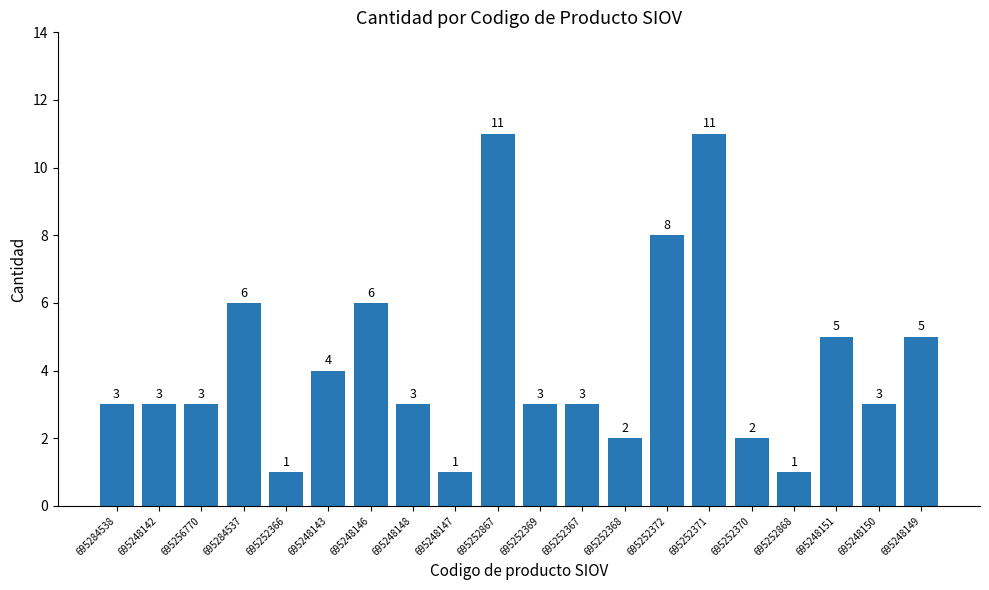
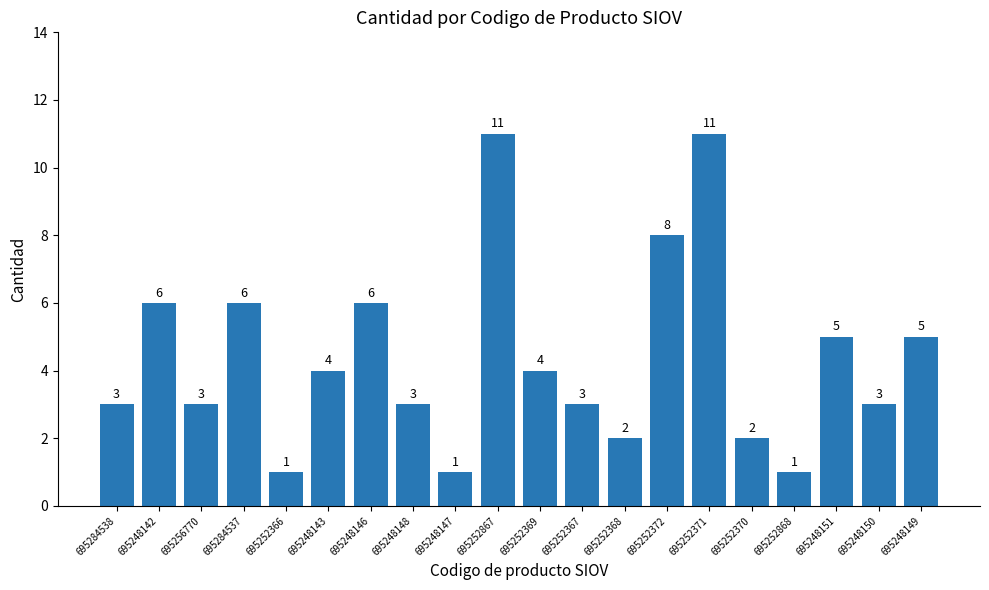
695248142: 3 -> 6
695252369: 3 -> 4
